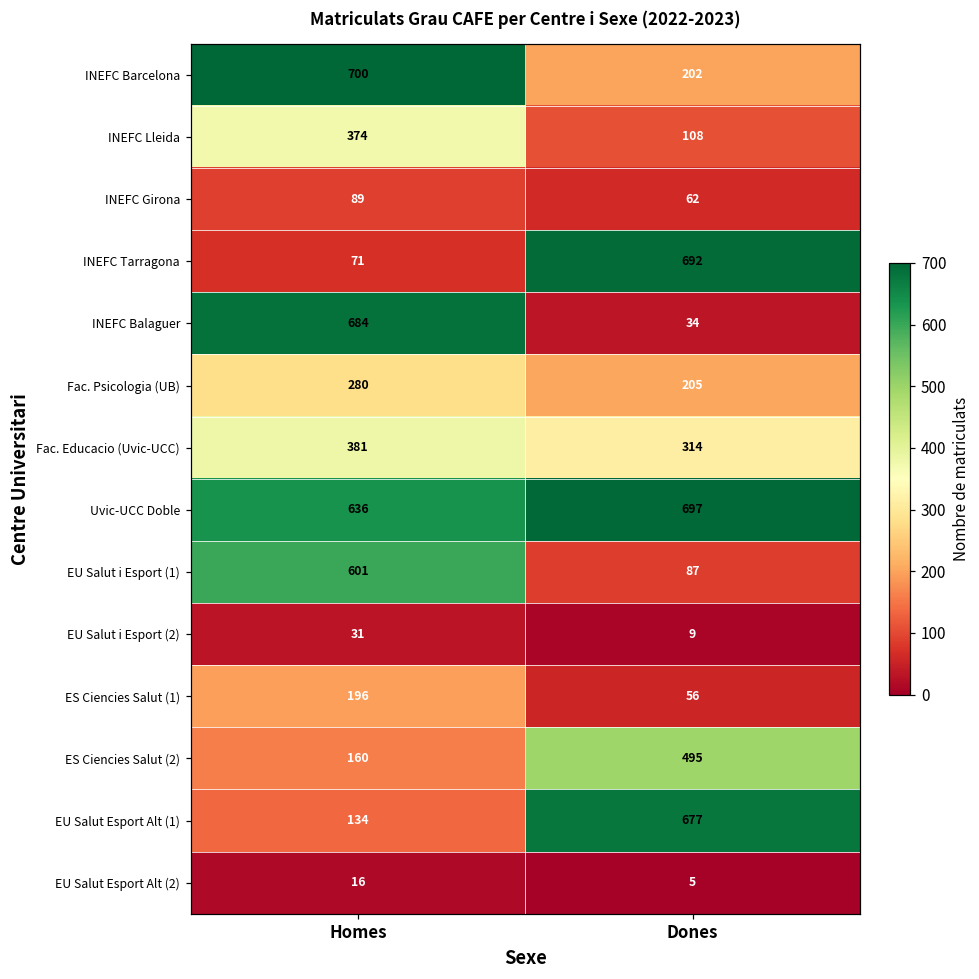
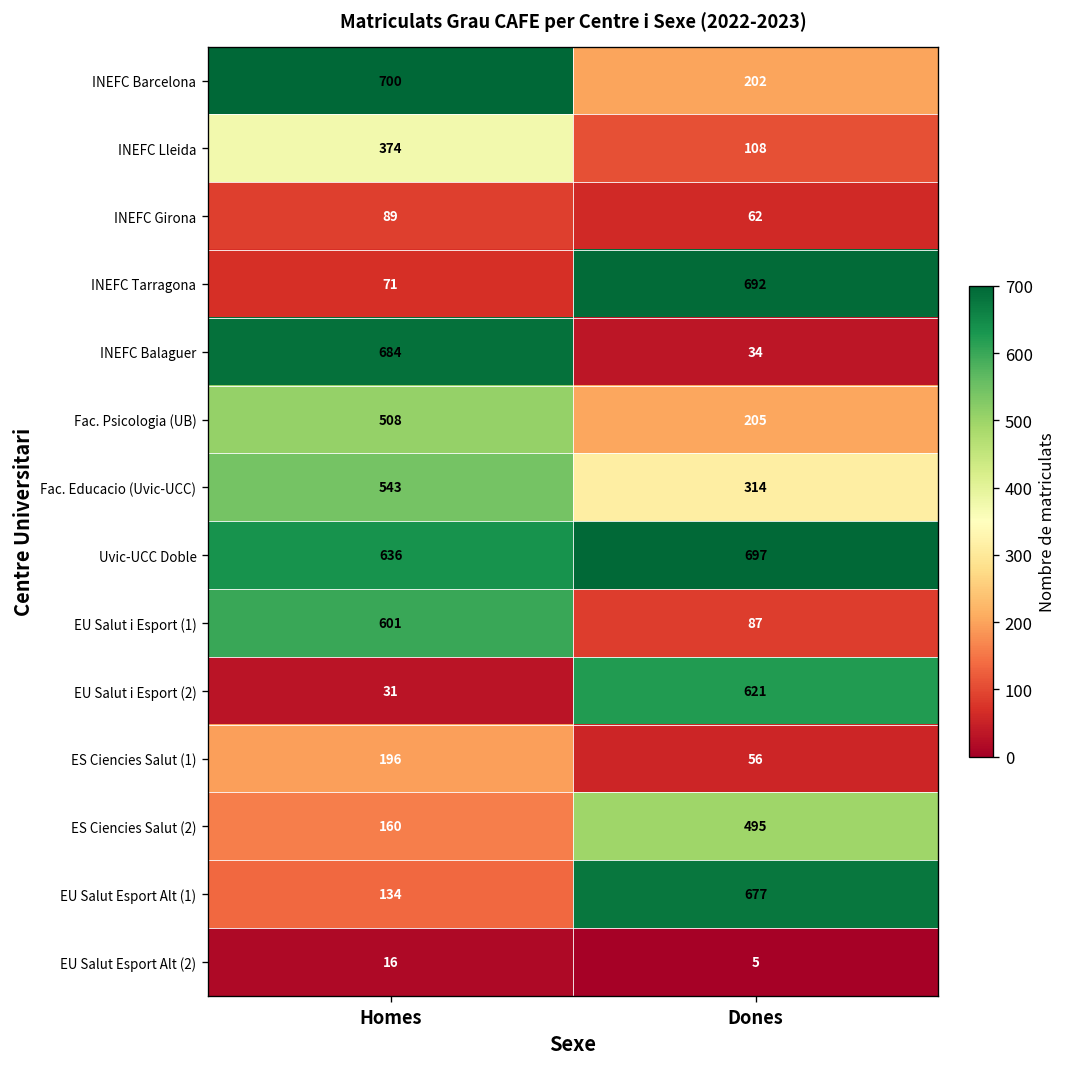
Fac. Psicologia (UB), Homes: 280 -> 508
Fac. Educacio (Uvic-UCC), Homes: 381 -> 543
EU Salut i Esport (2), Dones: 9 -> 621
